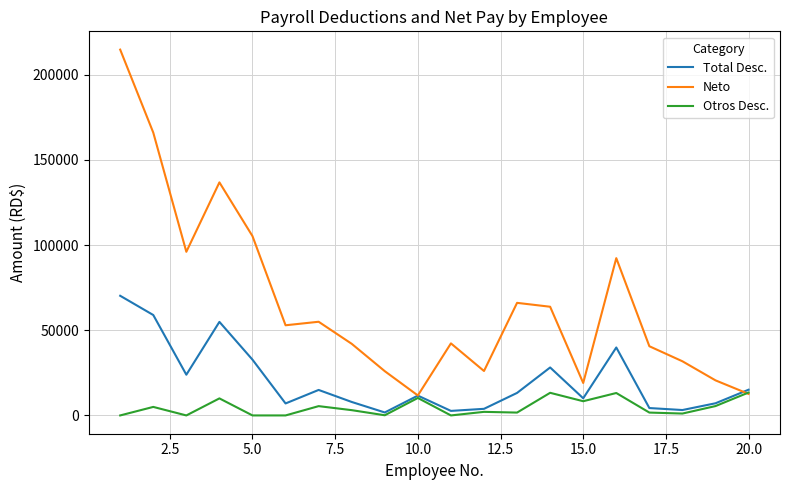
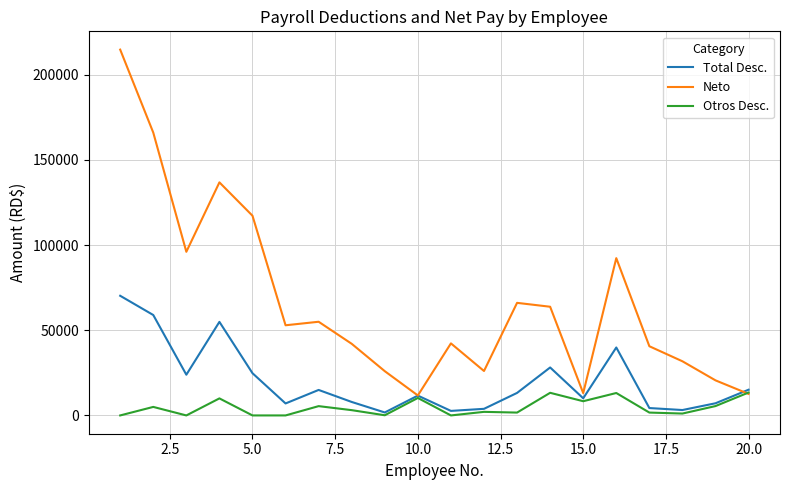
Total Desc., 5.0: 33000 -> 25000
Neto, 5.0: 105000 -> 117000
Neto, 15.0: 19000 -> 13000
